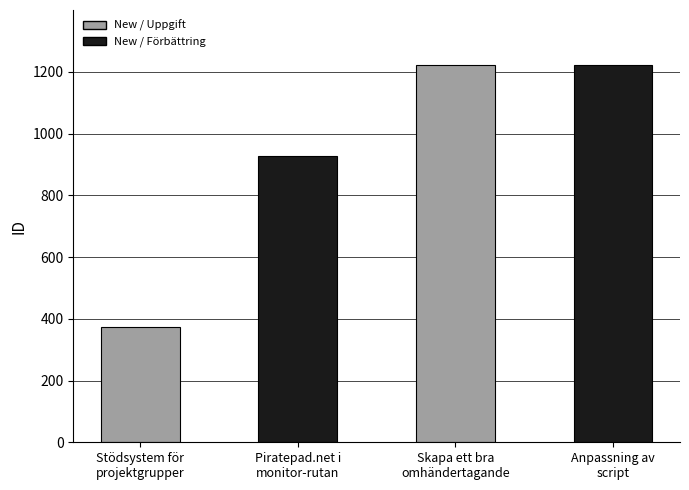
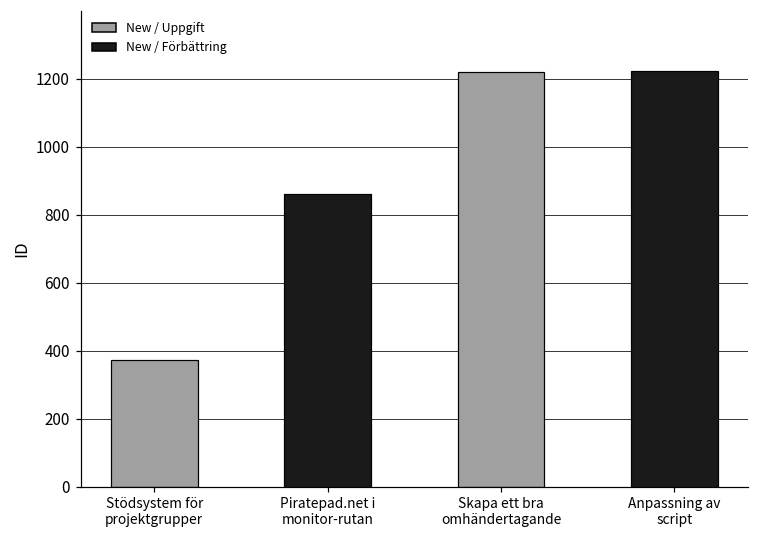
Piratepad.net i monitor-rutan: 930 -> 860
